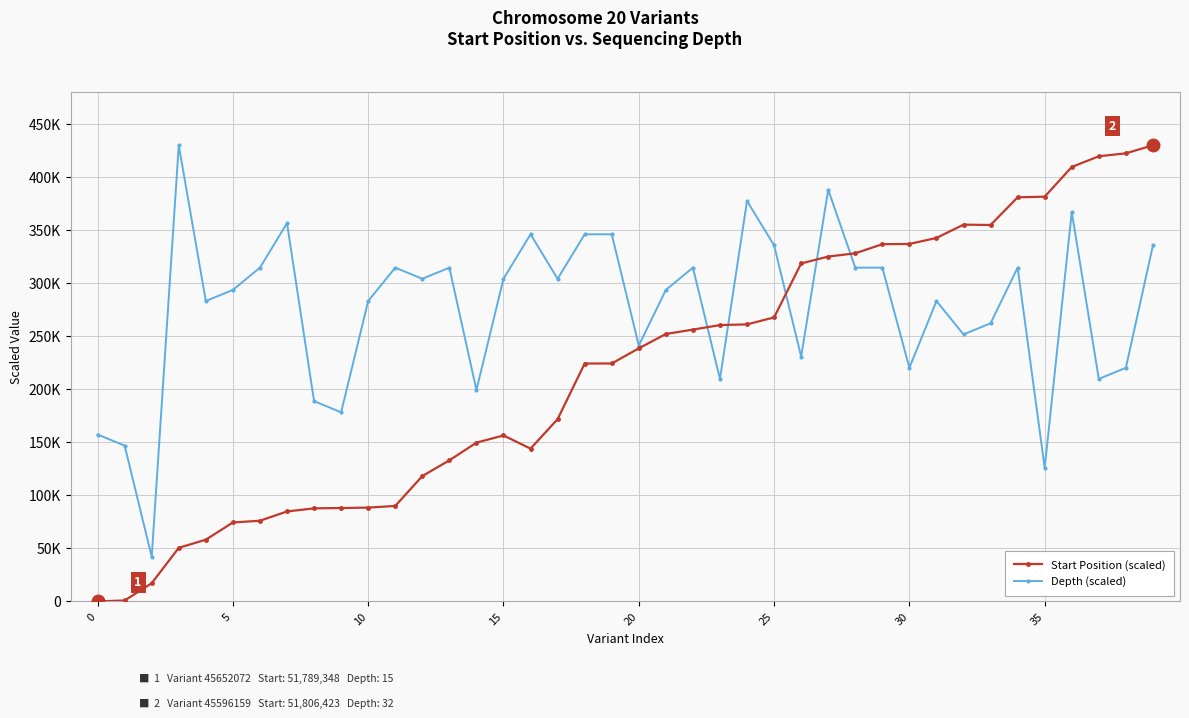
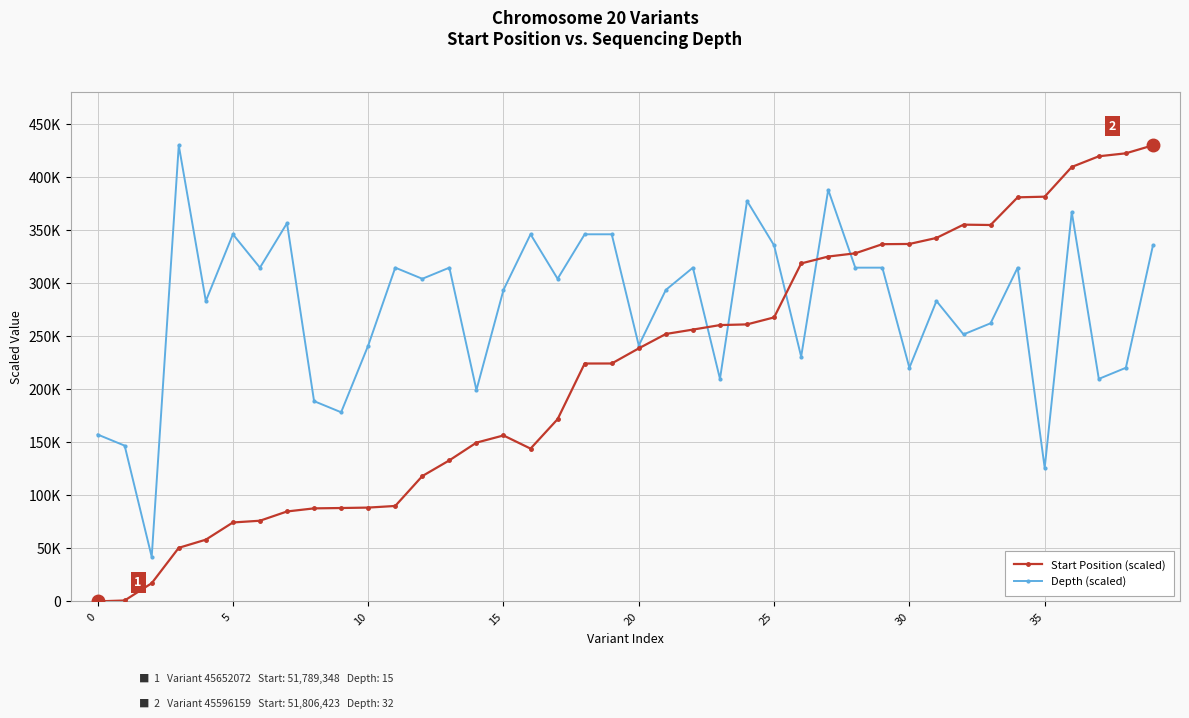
Depth (scaled), 5: 294000 -> 346000
Depth (scaled), 10: 283000 -> 241000
Depth (scaled), 15: 304000 -> 294000
